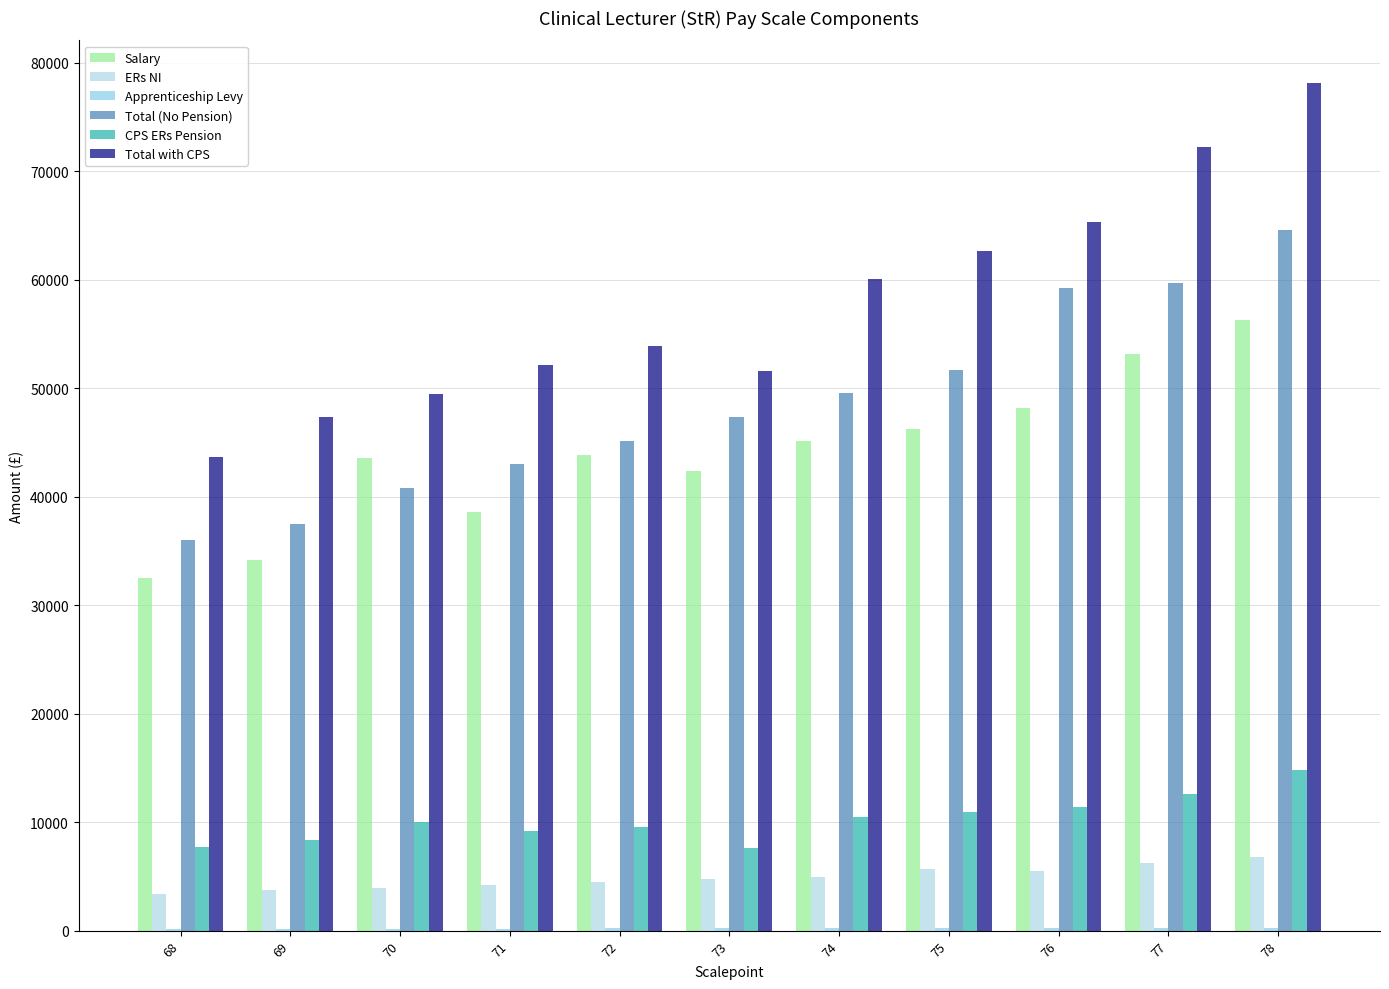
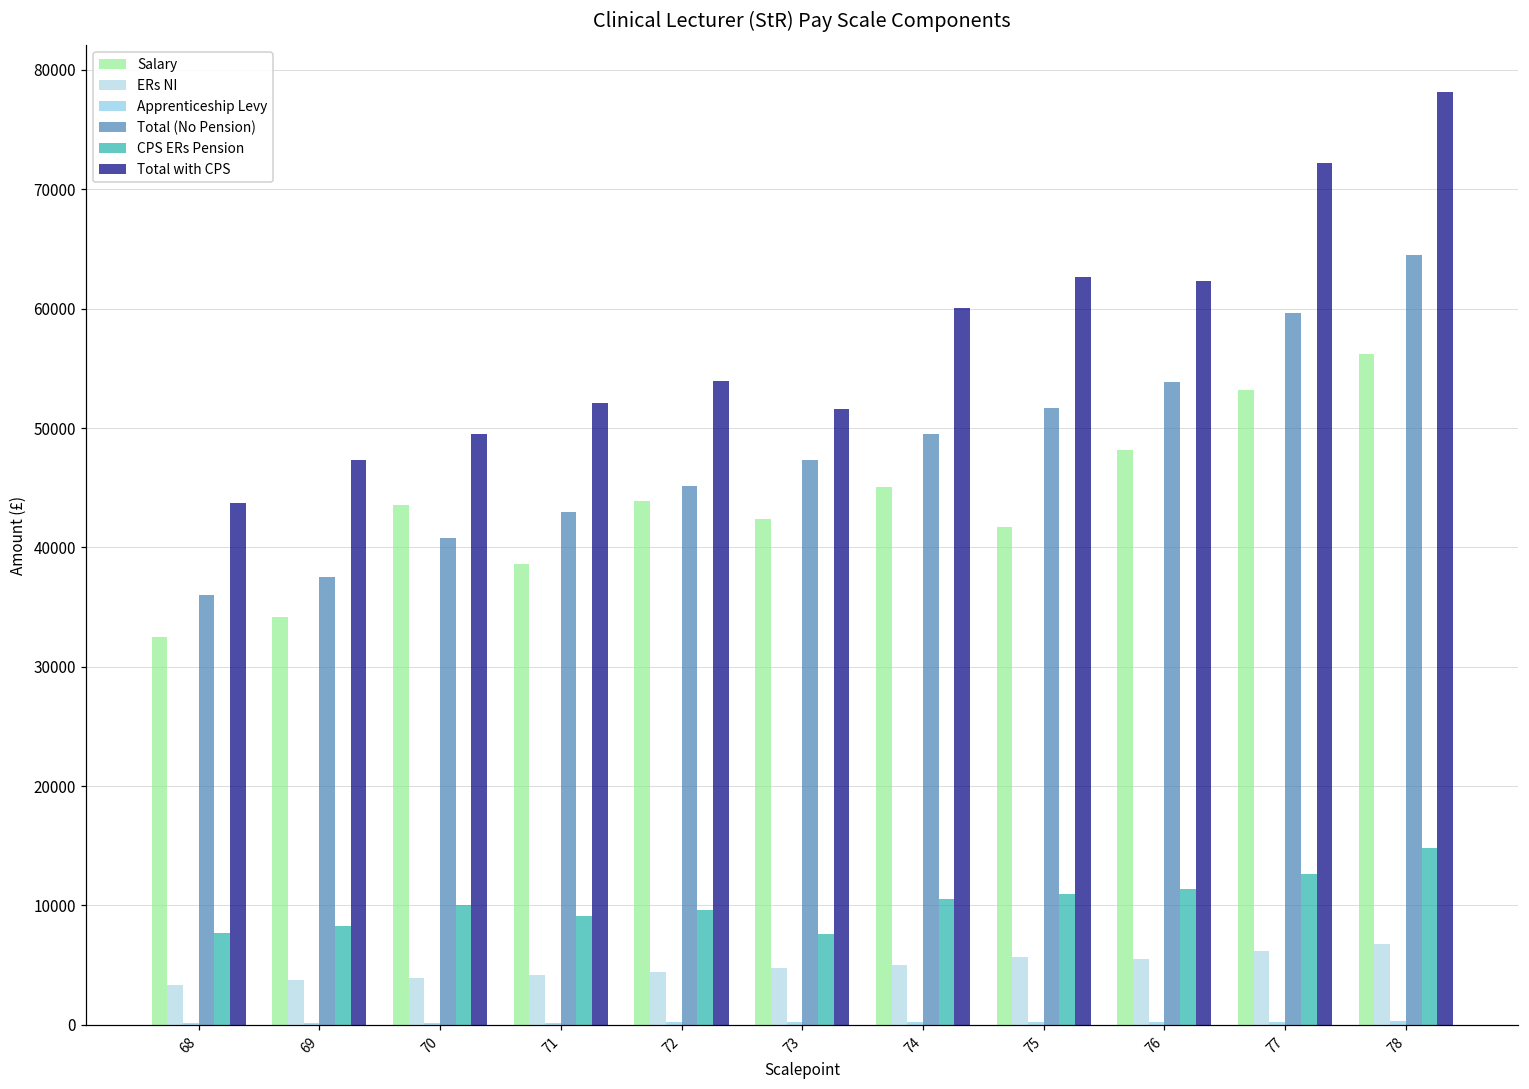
Salary, 75: 46200 -> 41700
Total (No Pension), 76: 59300 -> 53900
Total with CPS, 76: 65300 -> 62400
